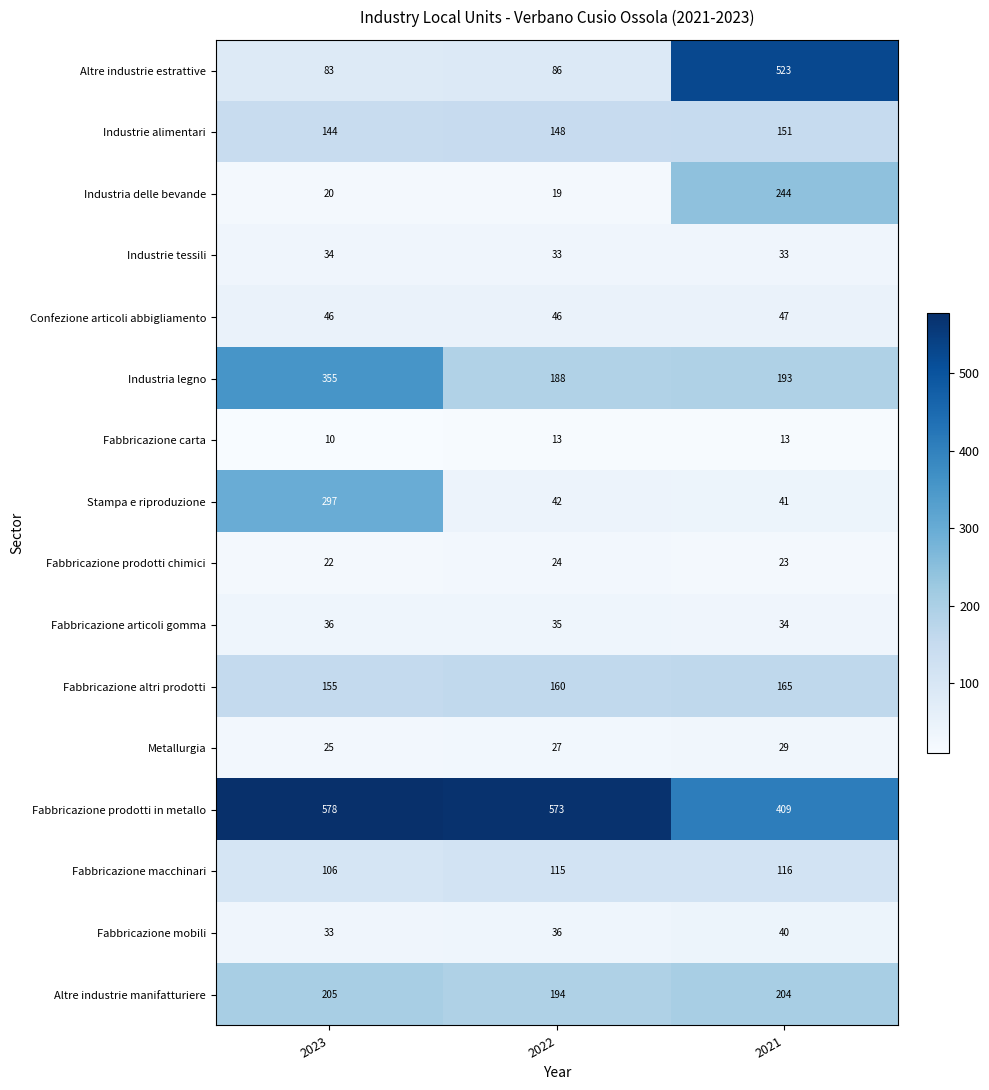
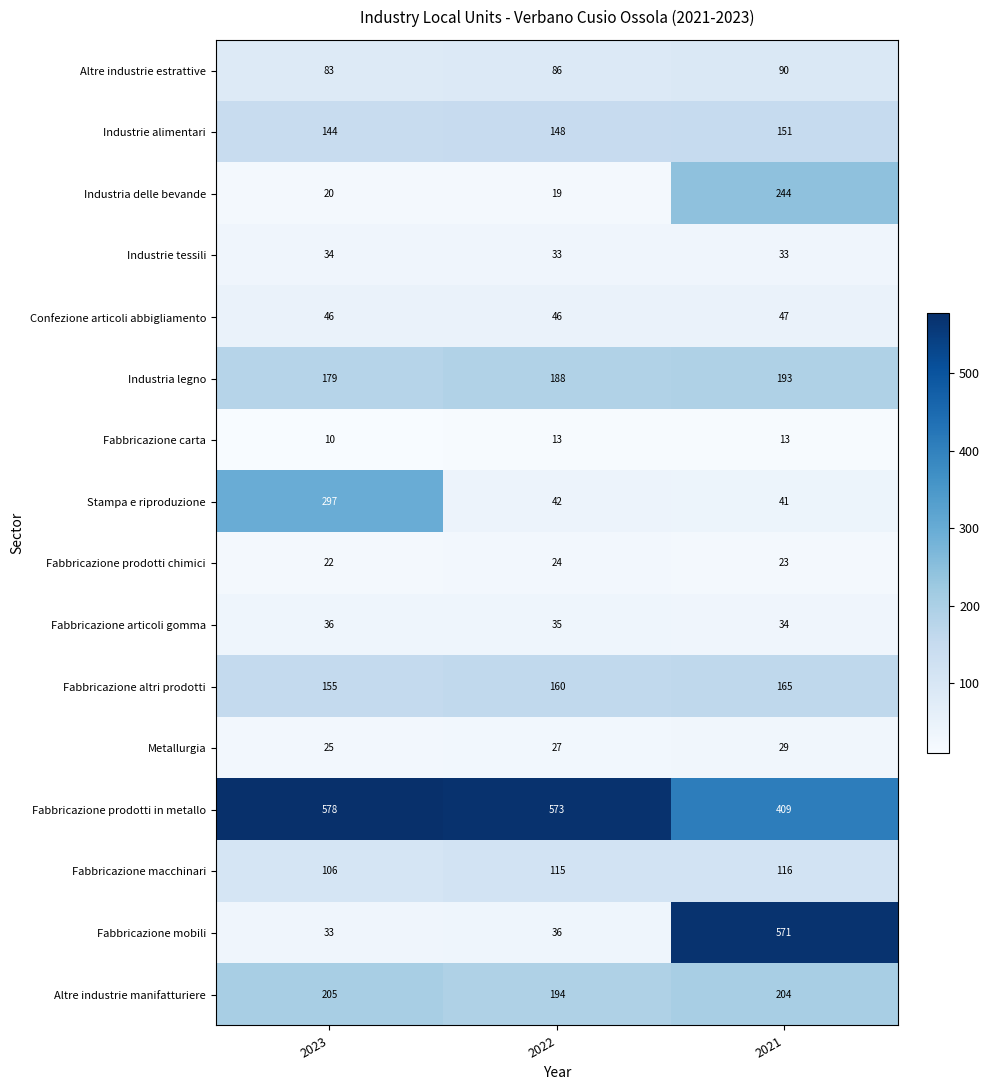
Altre industrie estrattive, 2021: 523 -> 90
Industria legno, 2023: 355 -> 179
Fabbricazione mobili, 2021: 40 -> 571
